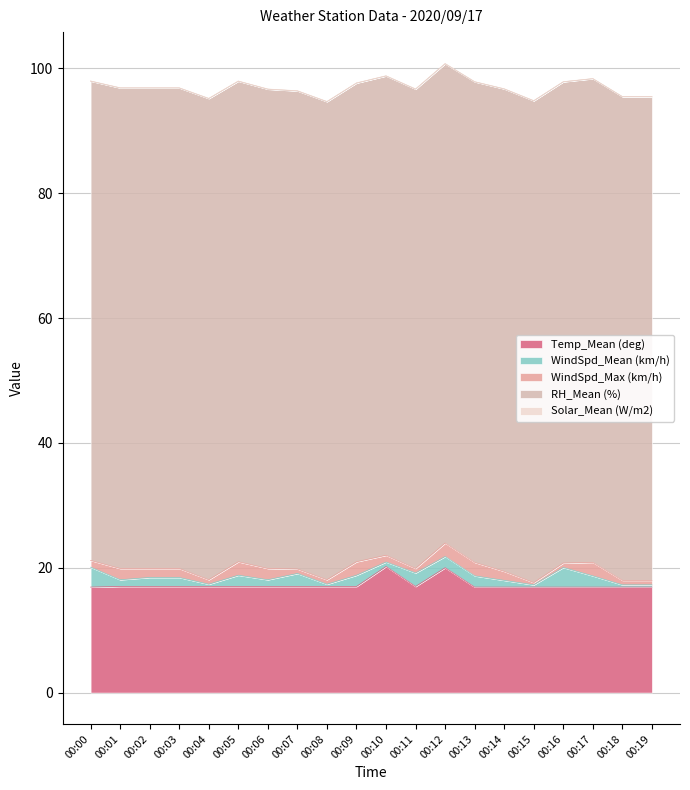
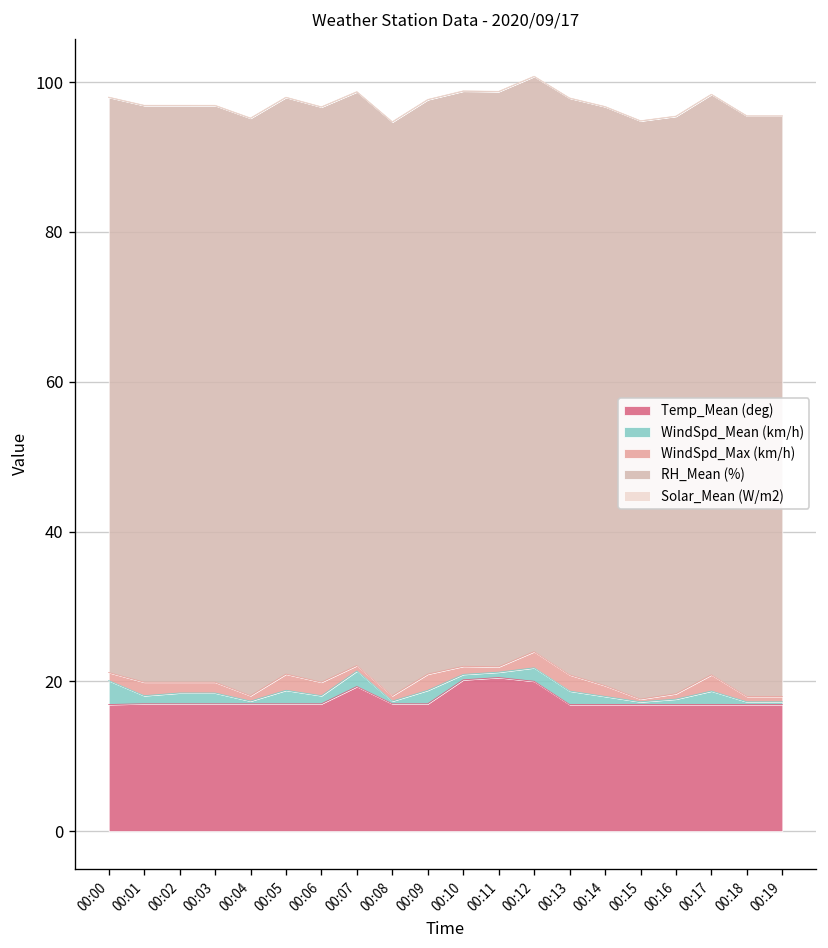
Temp_Mean (deg), 00:07: 17 -> 19
Temp_Mean (deg), 00:11: 17 -> 21
WindSpd_Mean (km/h), 00:11: 2 -> 1
WindSpd_Mean (km/h), 00:16: 3 -> 1
